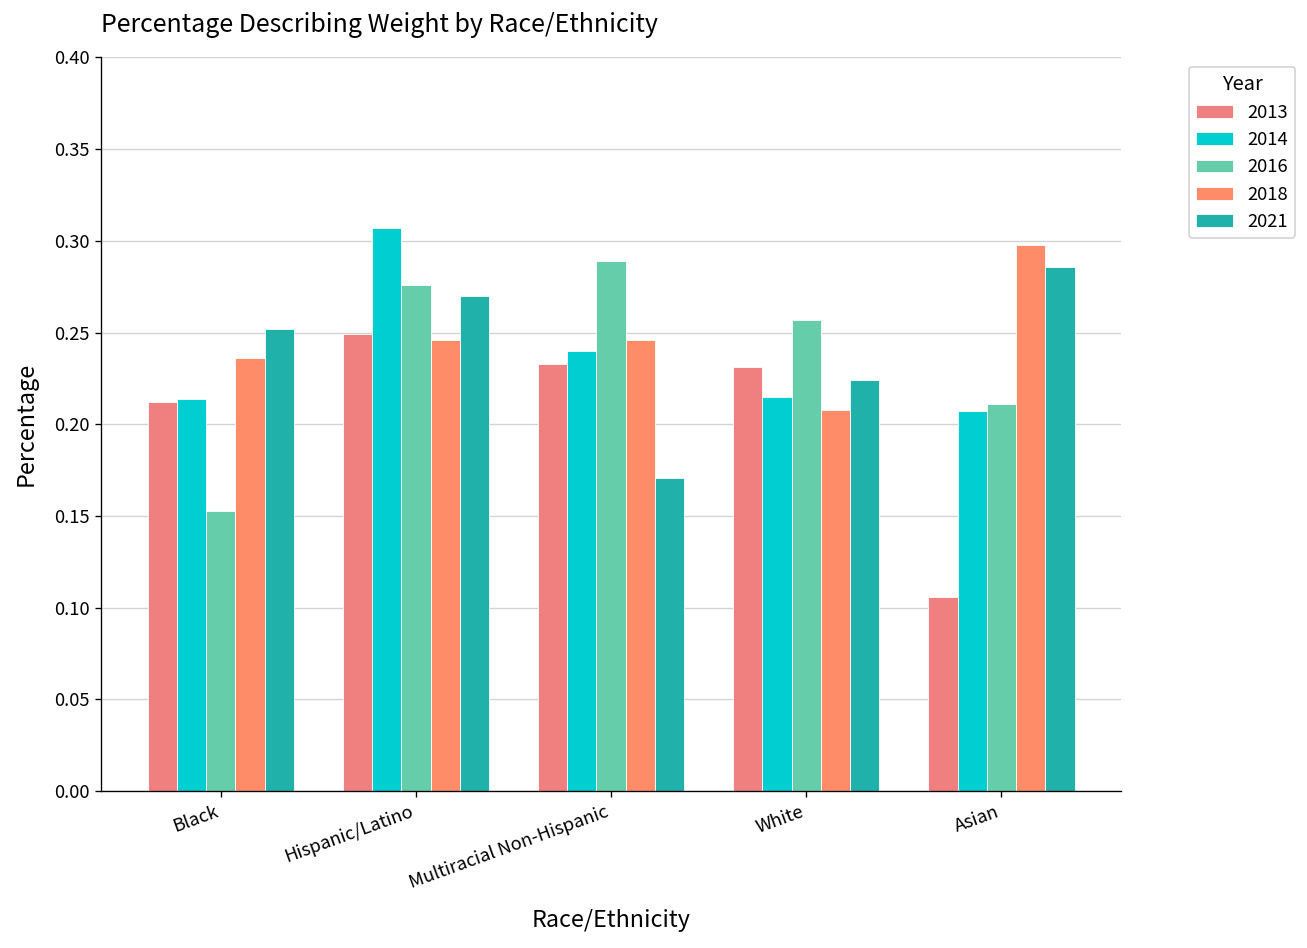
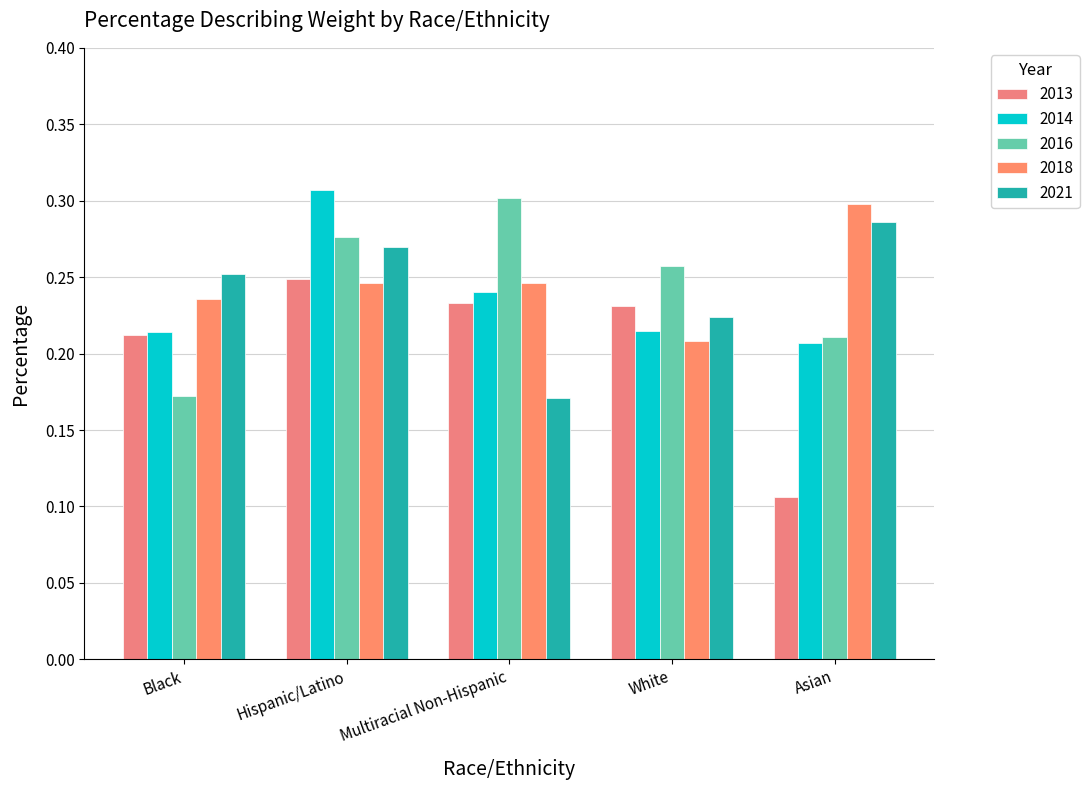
2016, Black: 0.153 -> 0.172
2016, Multiracial Non-Hispanic: 0.289 -> 0.302
